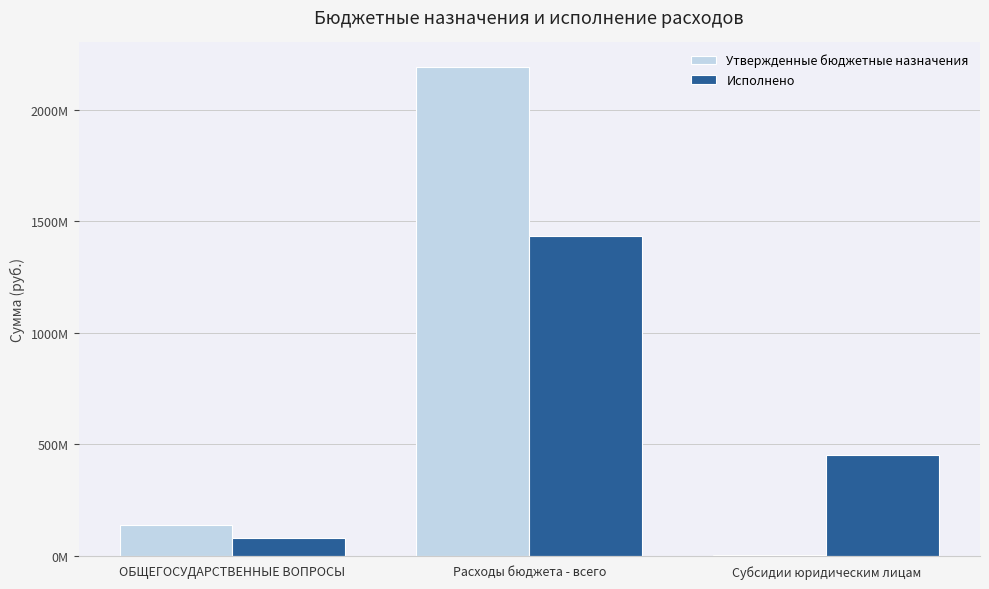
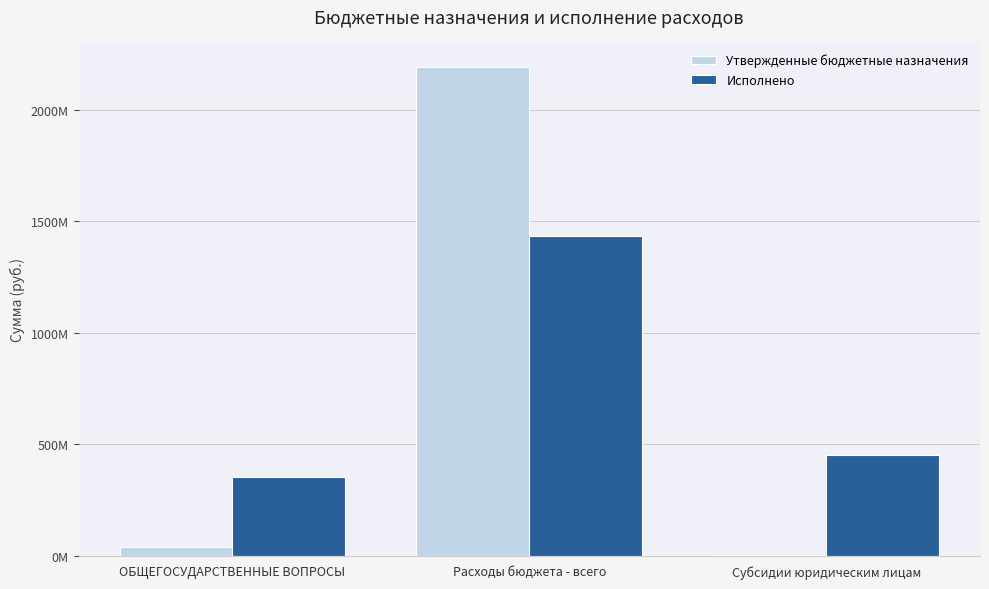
Утвержденные бюджетные назначения, ОБЩЕГОСУДАРСТВЕННЫЕ ВОПРОСЫ: 140000000 -> 40000000
Исполнено, ОБЩЕГОСУДАРСТВЕННЫЕ ВОПРОСЫ: 80000000 -> 350000000
